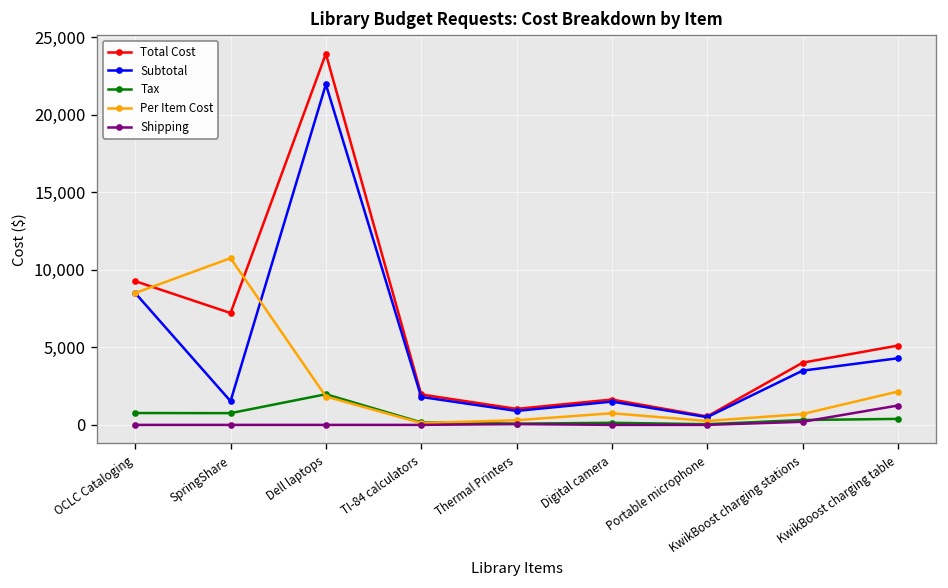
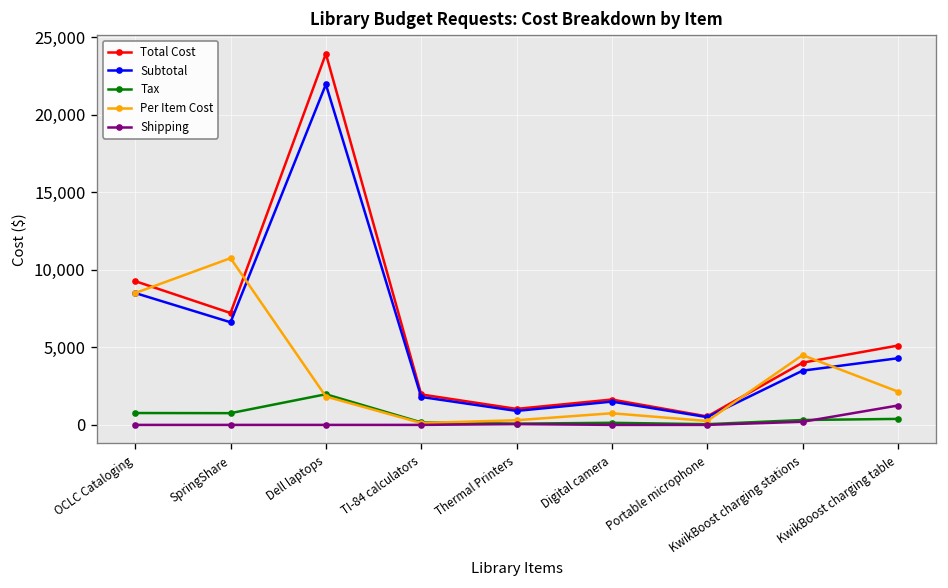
Subtotal, SpringShare: 1,500 -> 6,600
Per Item Cost, KwikBoost charging stations: 700 -> 4,500
